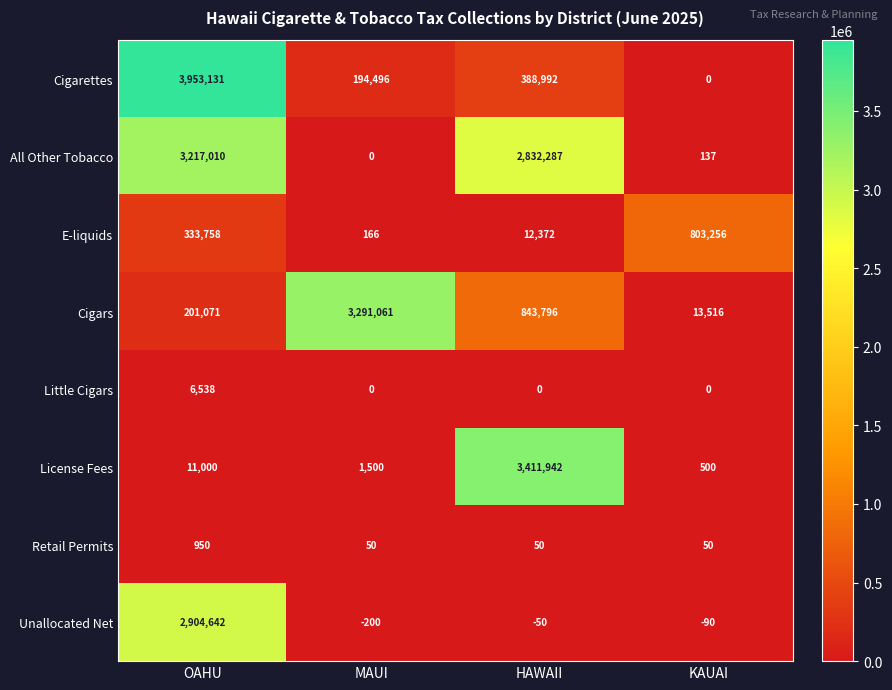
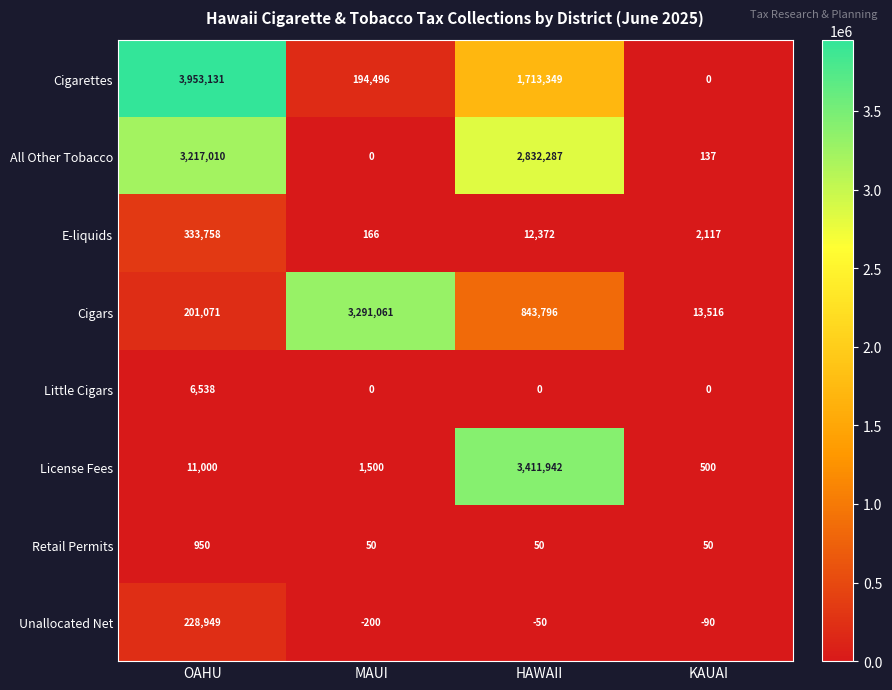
Cigarettes, HAWAII: 388,992 -> 1,713,349
E-liquids, KAUAI: 803,256 -> 2,117
Unallocated Net, OAHU: 2,904,642 -> 228,949
